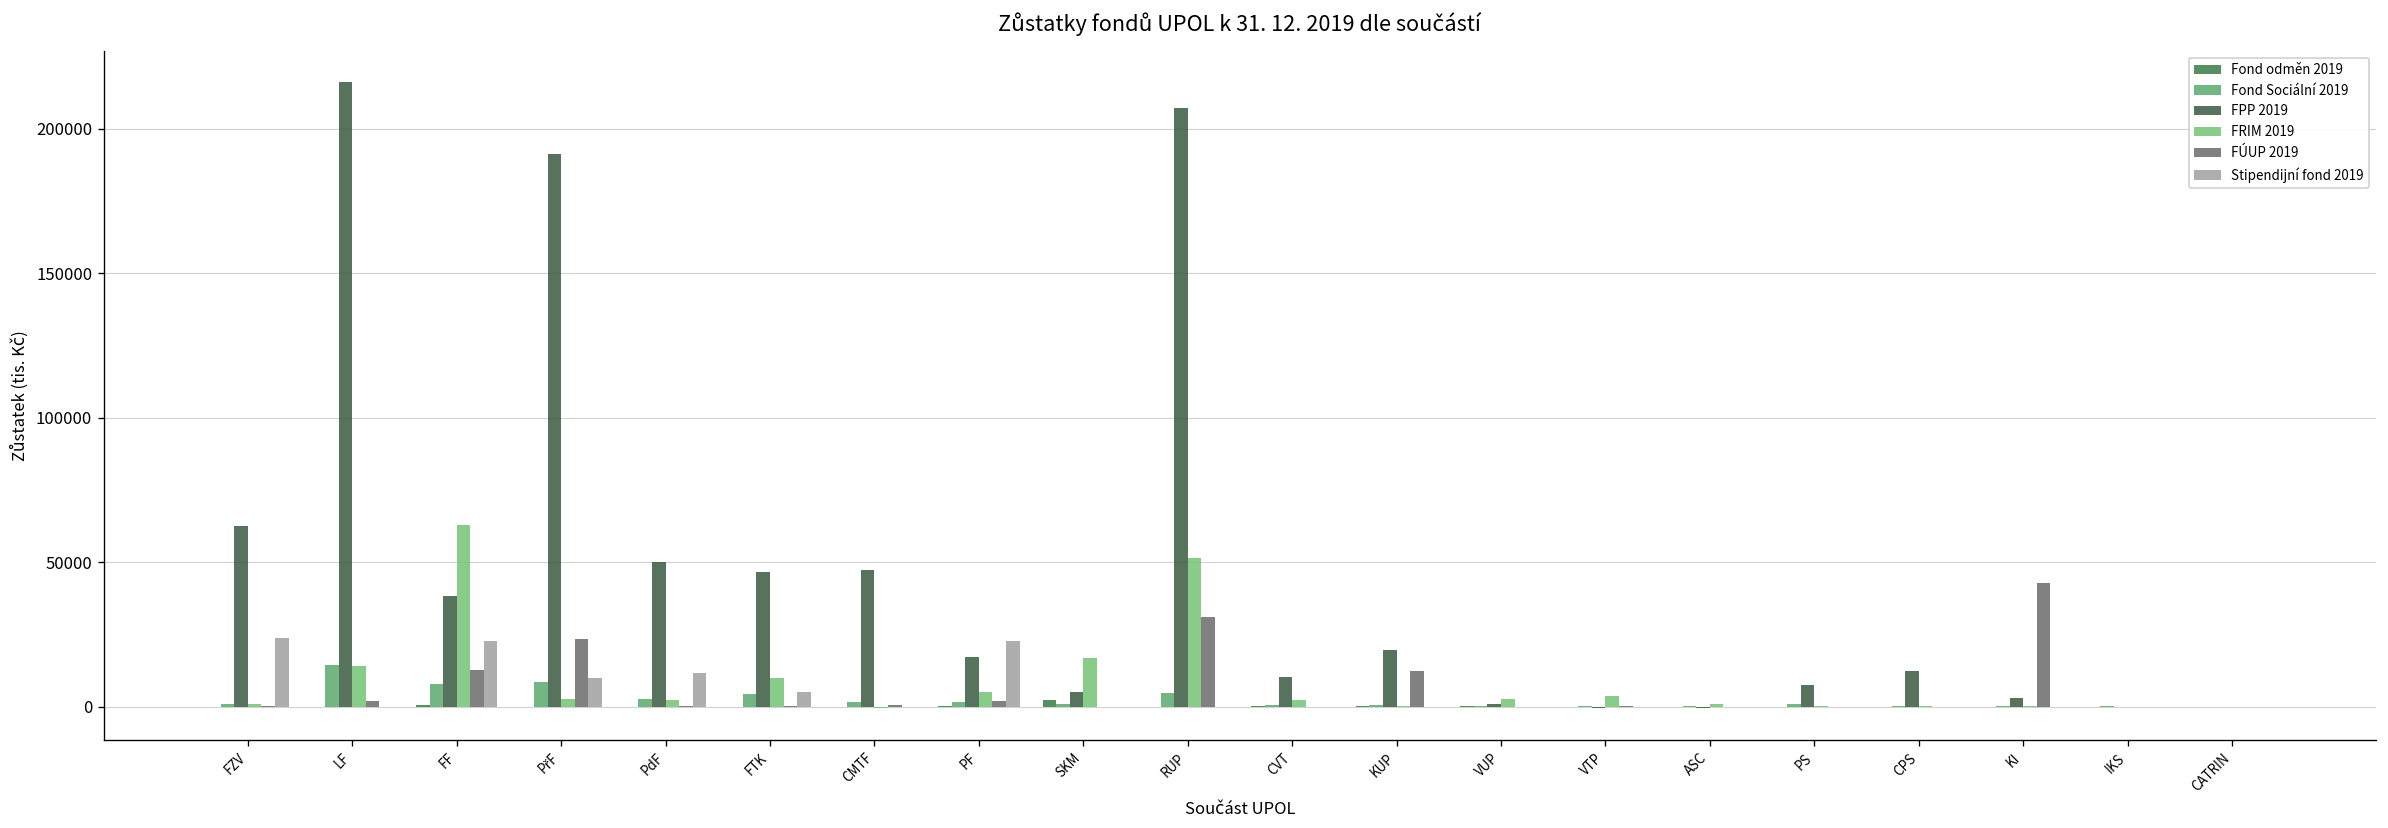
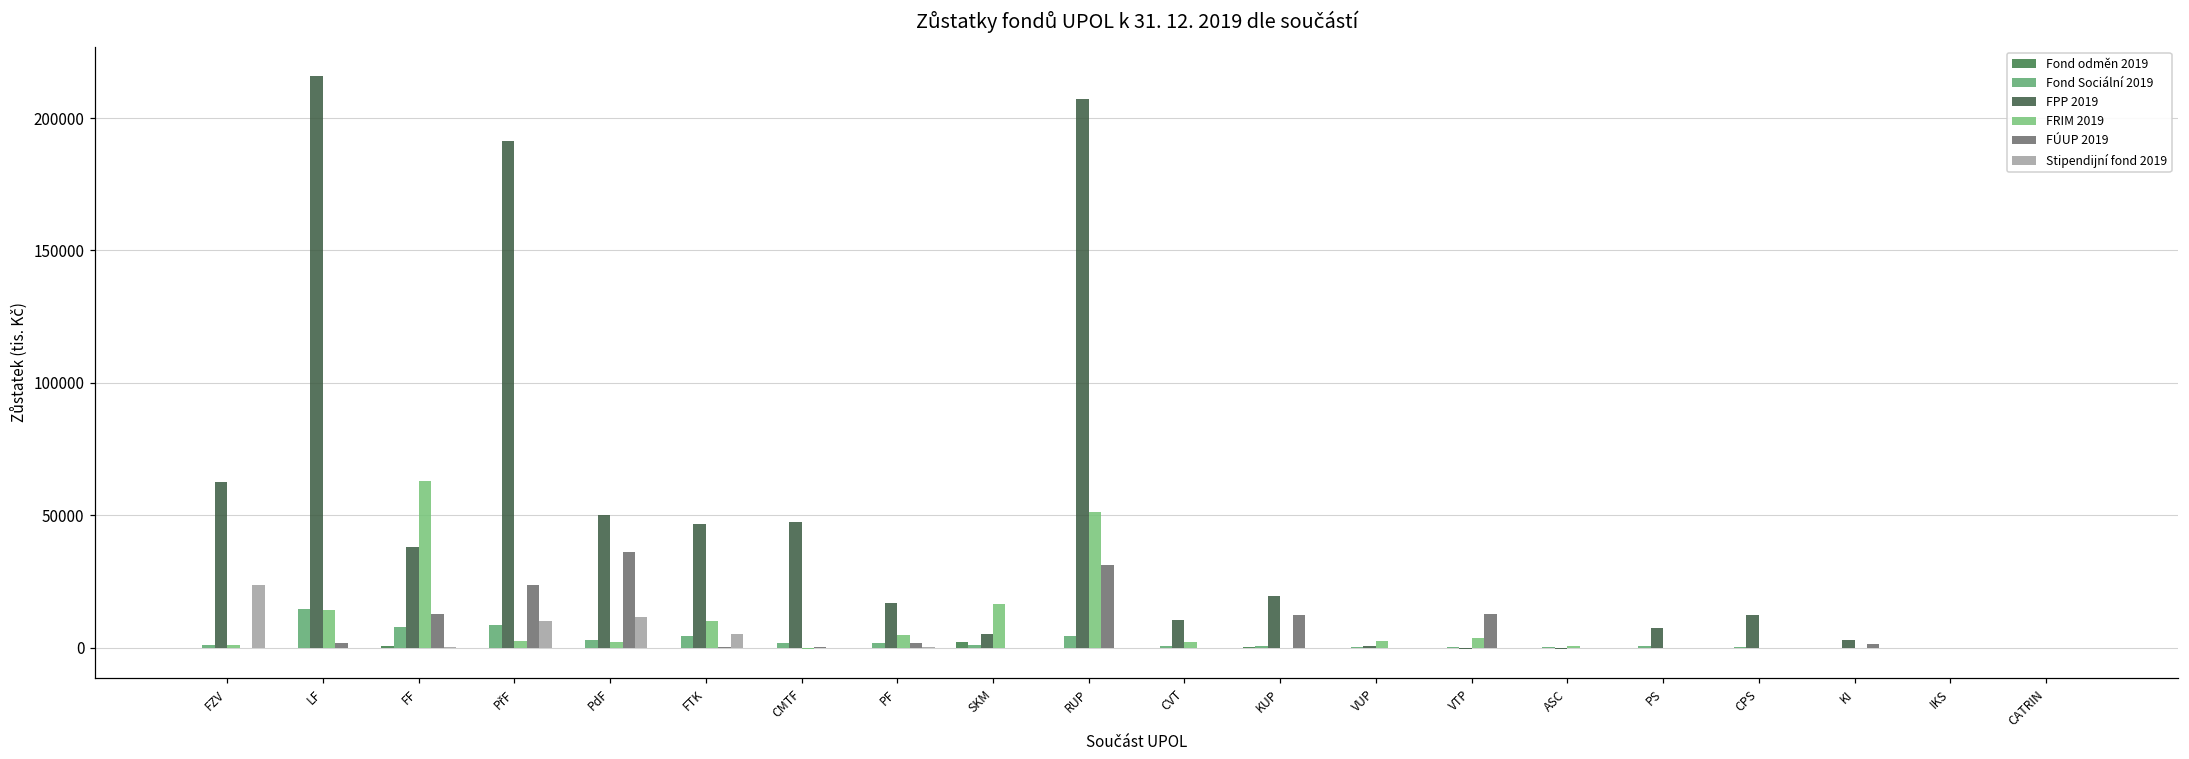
Stipendijní fond 2019, FF: 23000 -> 0
FÚUP 2019, PdF: 0 -> 36000
Stipendijní fond 2019, PF: 23000 -> 0
FÚUP 2019, VTP: 0 -> 13000
FÚUP 2019, KI: 43000 -> 1000
